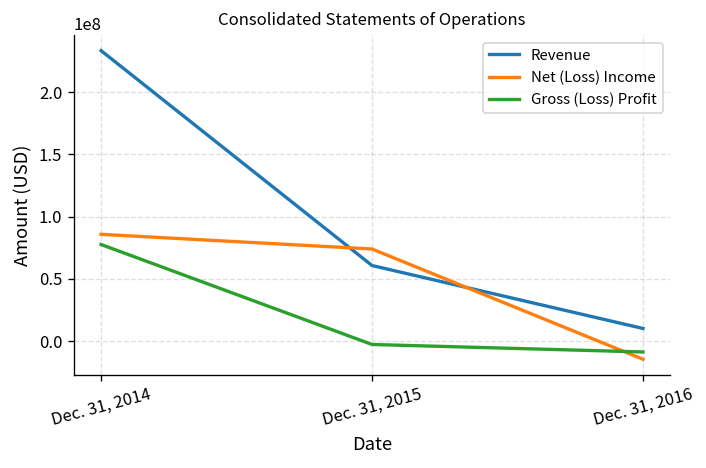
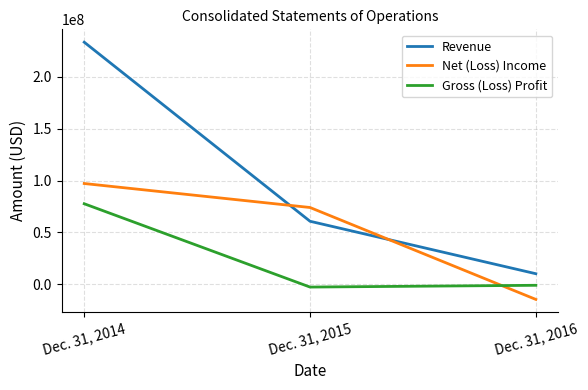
Net (Loss) Income, Dec. 31, 2014: 86000000 -> 97000000
Gross (Loss) Profit, Dec. 31, 2016: -9000000 -> -1000000
